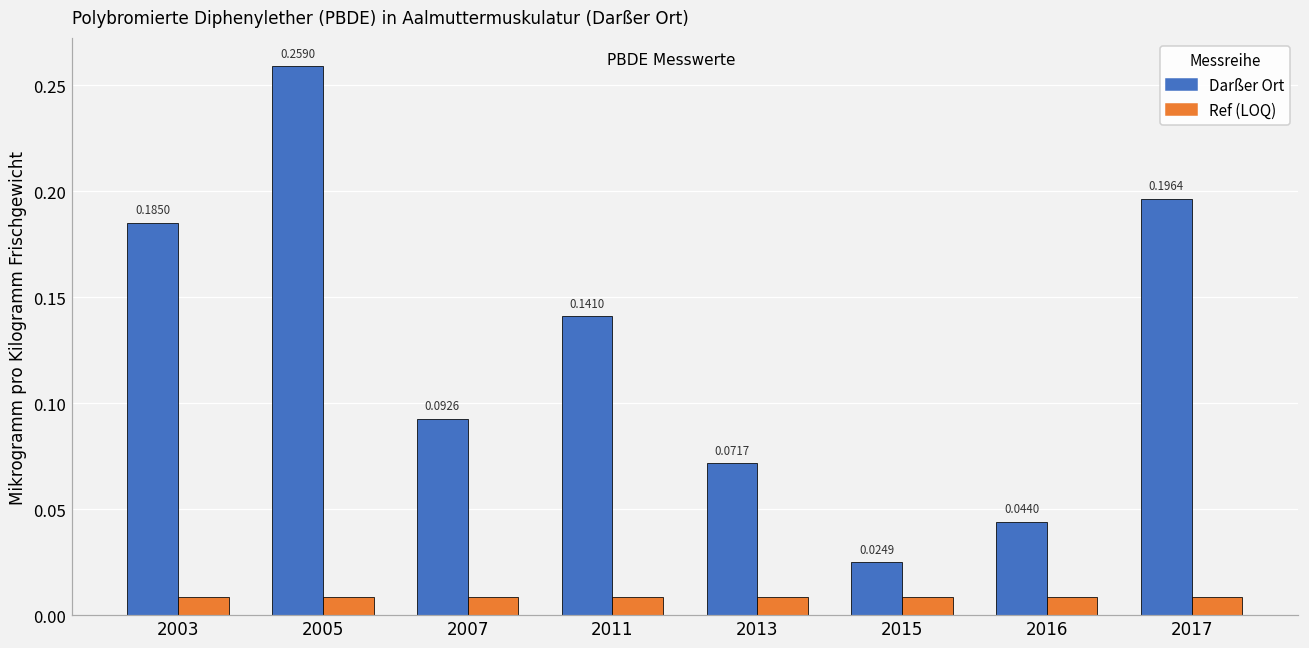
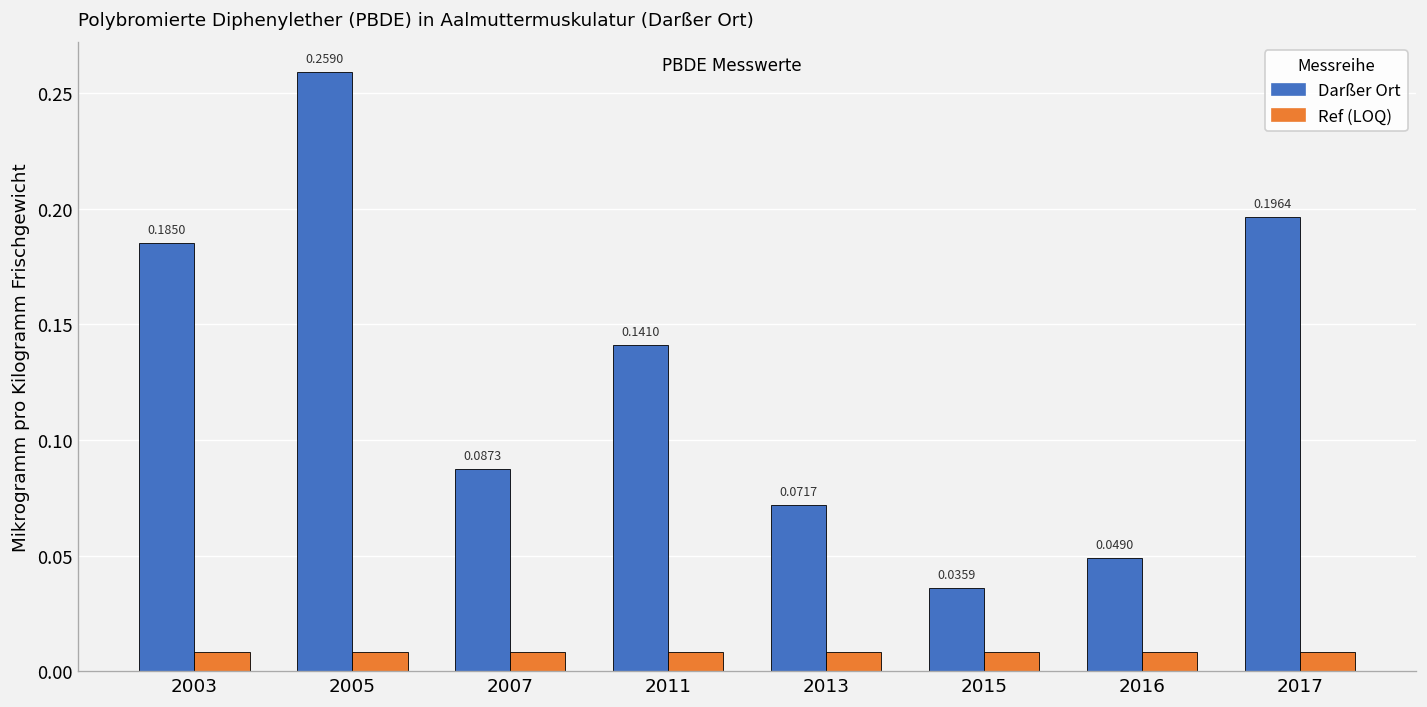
Darßer Ort, 2007: 0.0926 -> 0.0873
Darßer Ort, 2015: 0.0249 -> 0.0359
Darßer Ort, 2016: 0.0440 -> 0.0490
